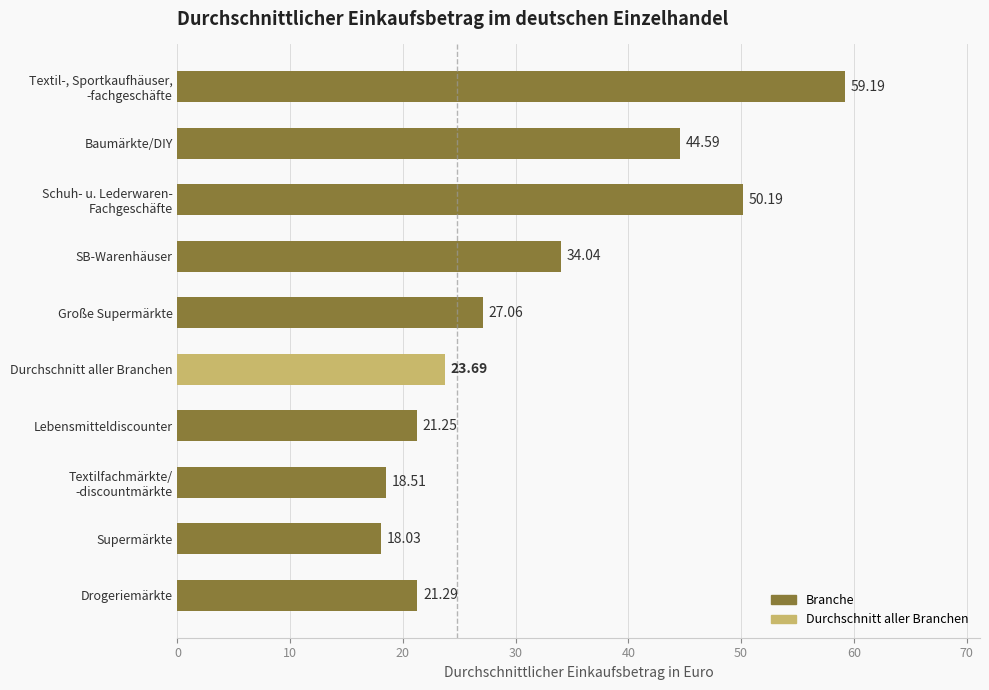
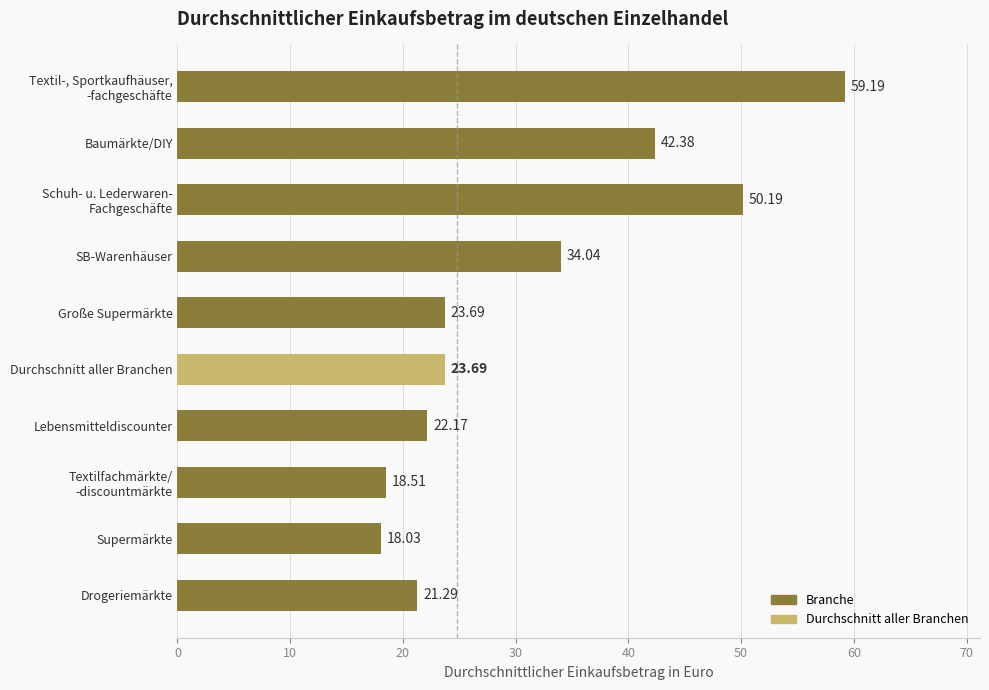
Baumärkte/DIY: 44.59 -> 42.38
Große Supermärkte: 27.06 -> 23.69
Lebensmitteldiscounter: 21.25 -> 22.17
